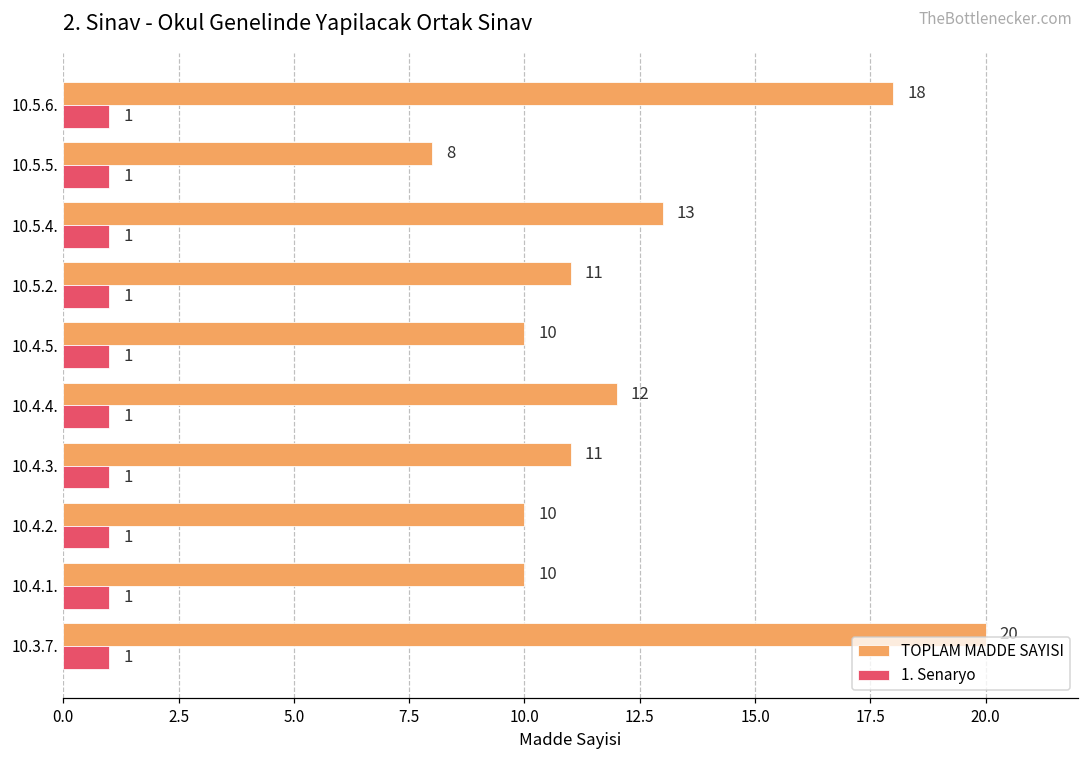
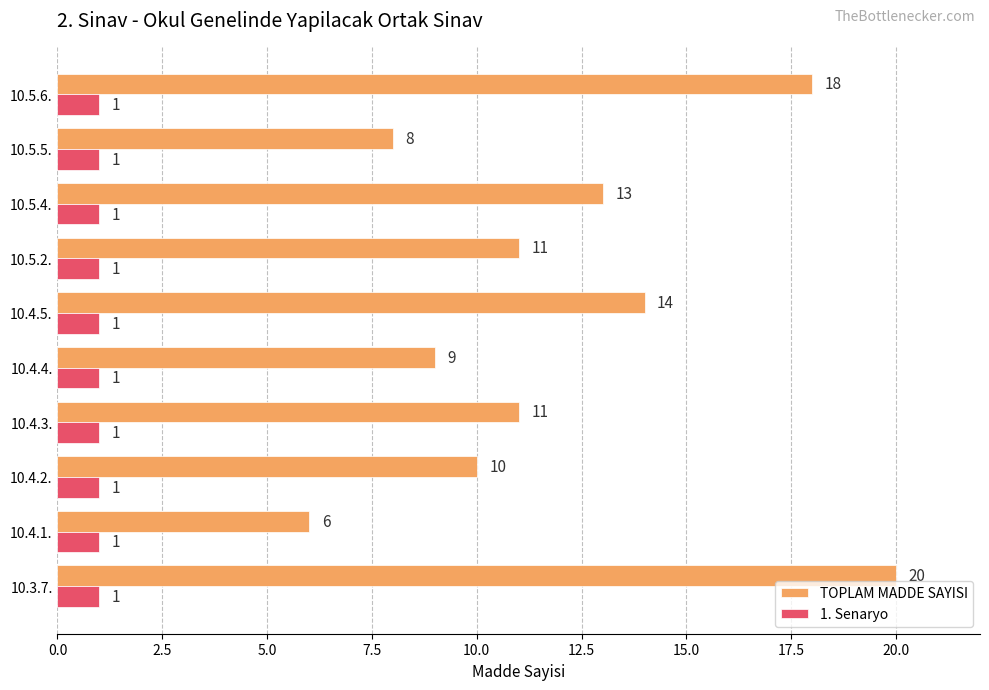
TOPLAM MADDE SAYISI, 10.4.5.: 10 -> 14
TOPLAM MADDE SAYISI, 10.4.4.: 12 -> 9
TOPLAM MADDE SAYISI, 10.4.1.: 10 -> 6
